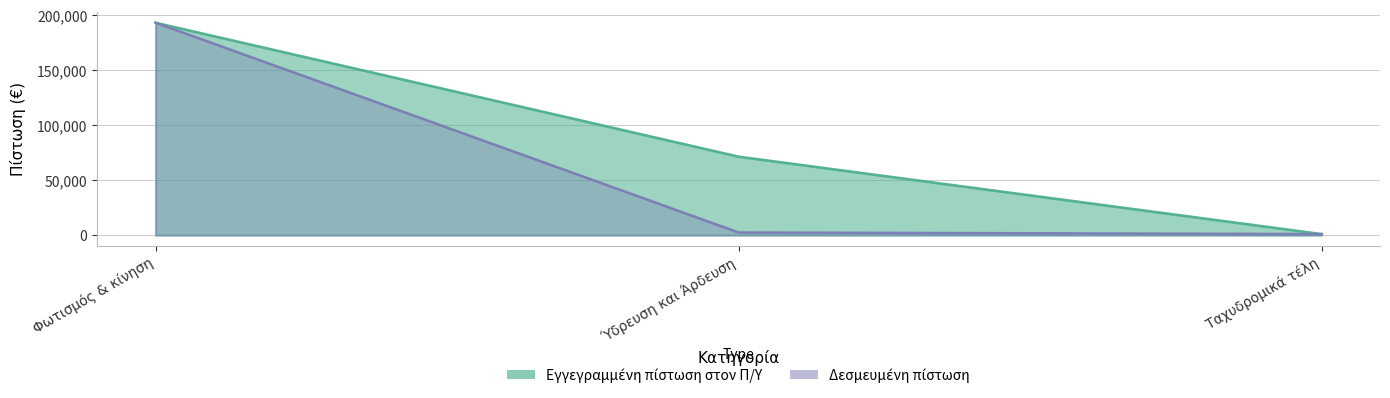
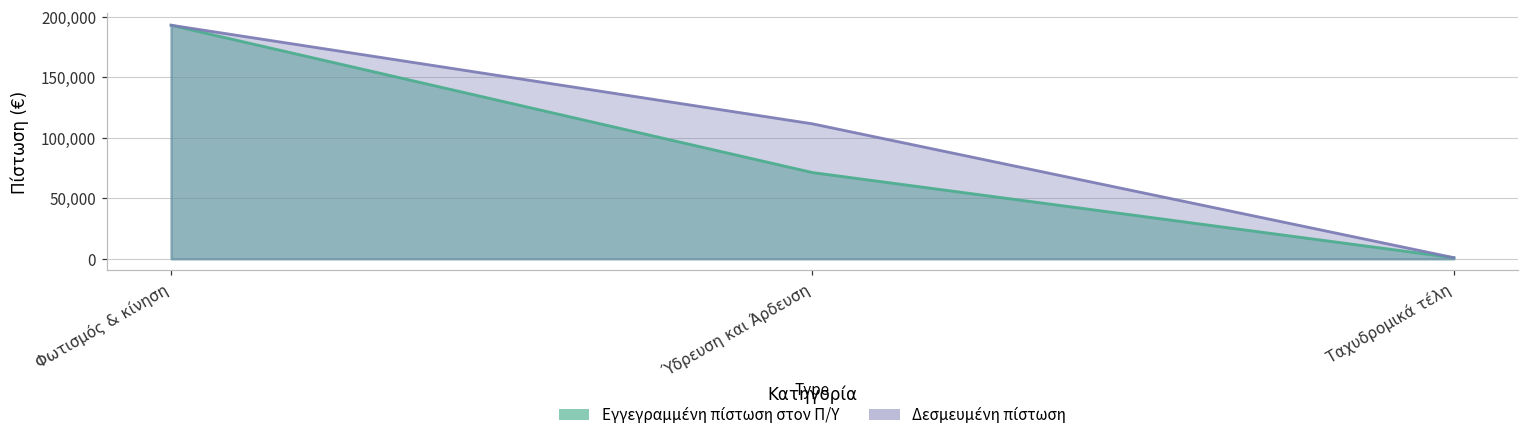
Δεσμευμένη πίστωση, Ύδρευση και Άρδευση: 2,000 -> 112,000
